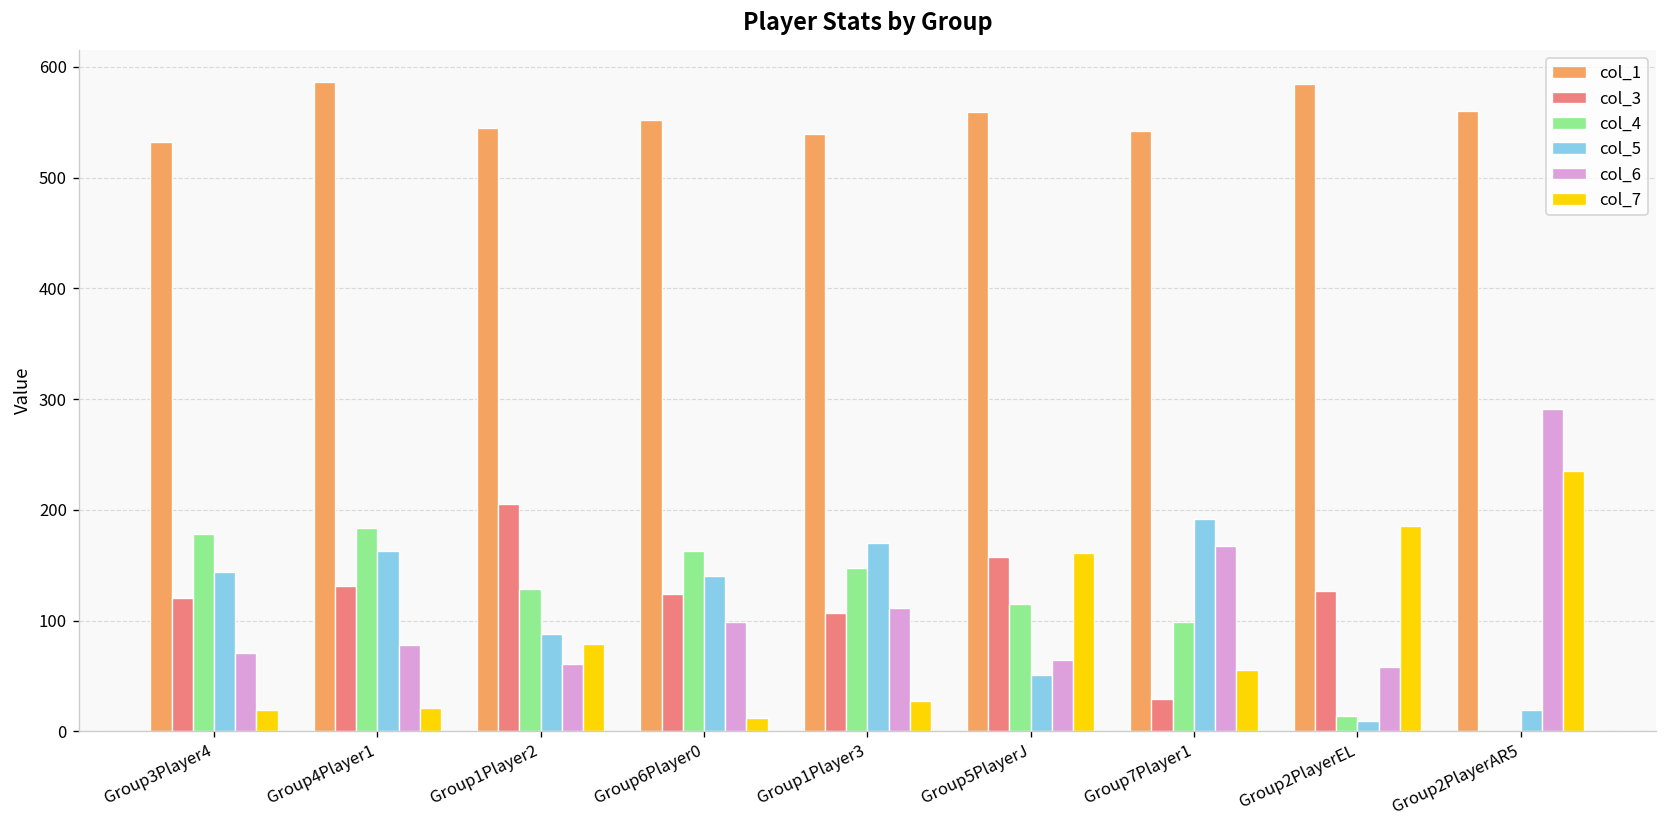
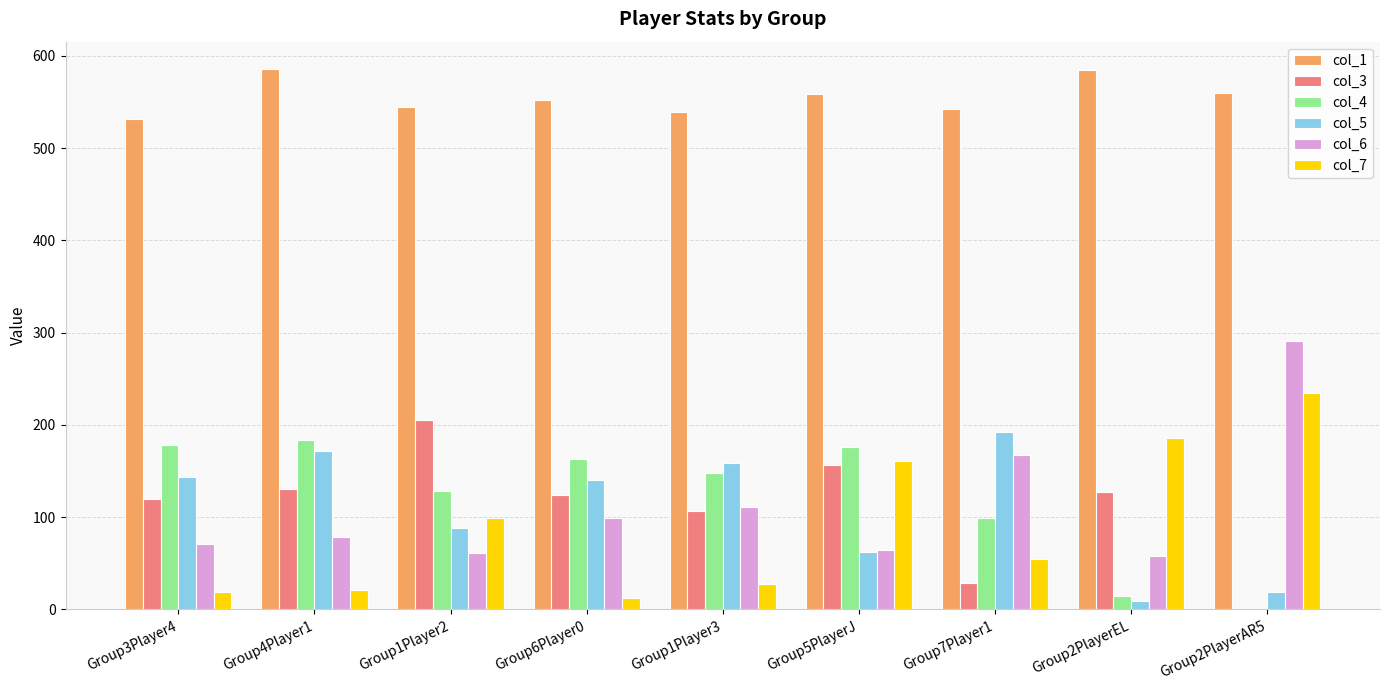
col_5, Group4Player1: 160 -> 170
col_7, Group1Player2: 80 -> 100
col_5, Group1Player3: 170 -> 160
col_4, Group5PlayerJ: 120 -> 180
col_5, Group5PlayerJ: 50 -> 60
